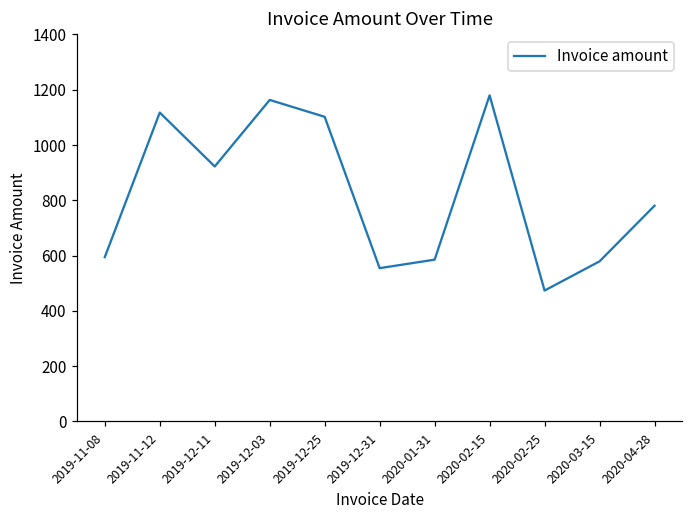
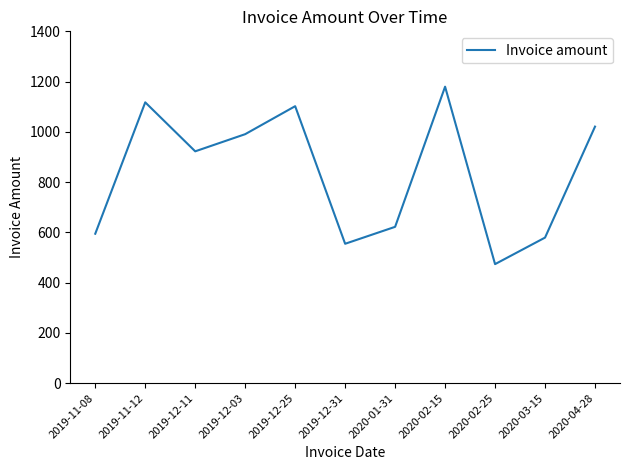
2019-12-03: 1160 -> 990
2020-01-31: 590 -> 620
2020-04-28: 780 -> 1020
